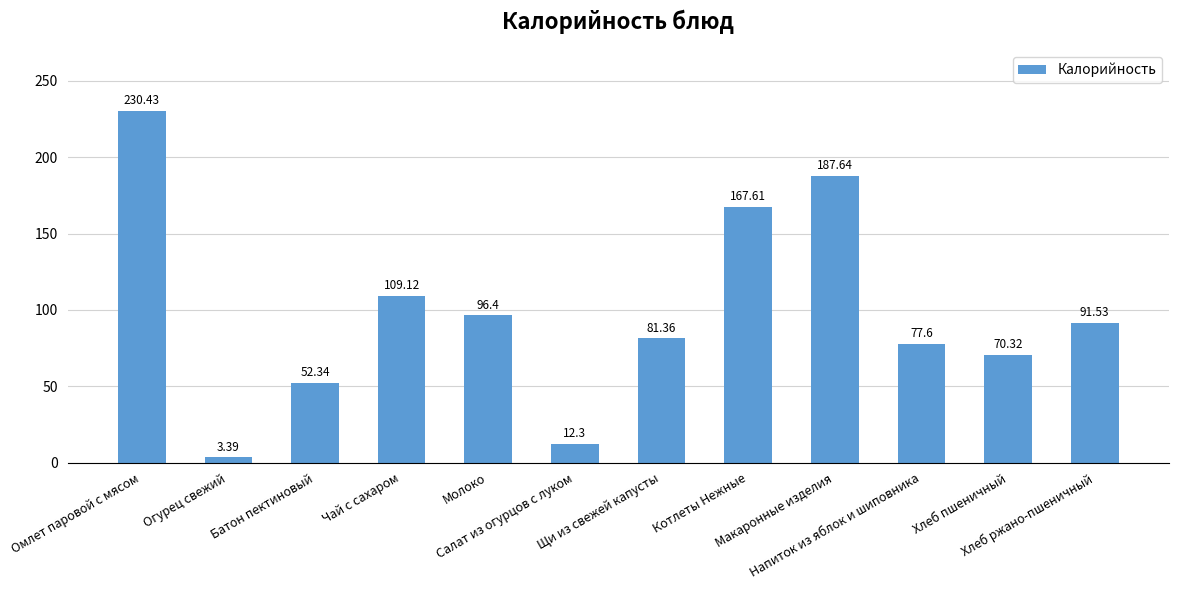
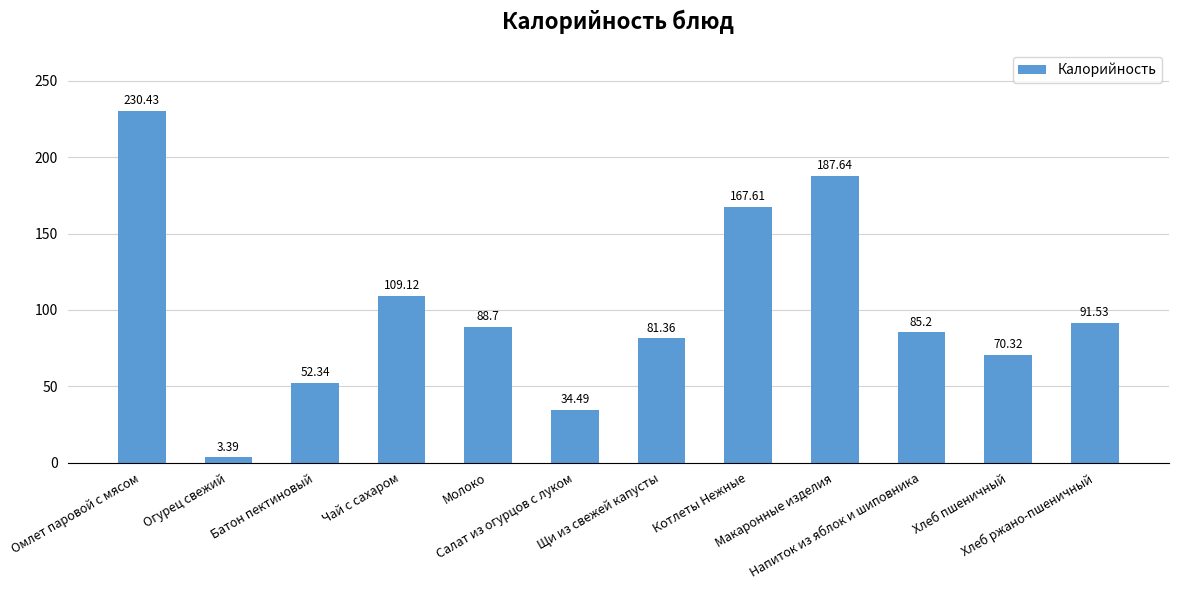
Молоко: 96.4 -> 88.7
Салат из огурцов с луком: 12.3 -> 34.49
Напиток из яблок и шиповника: 77.6 -> 85.2
